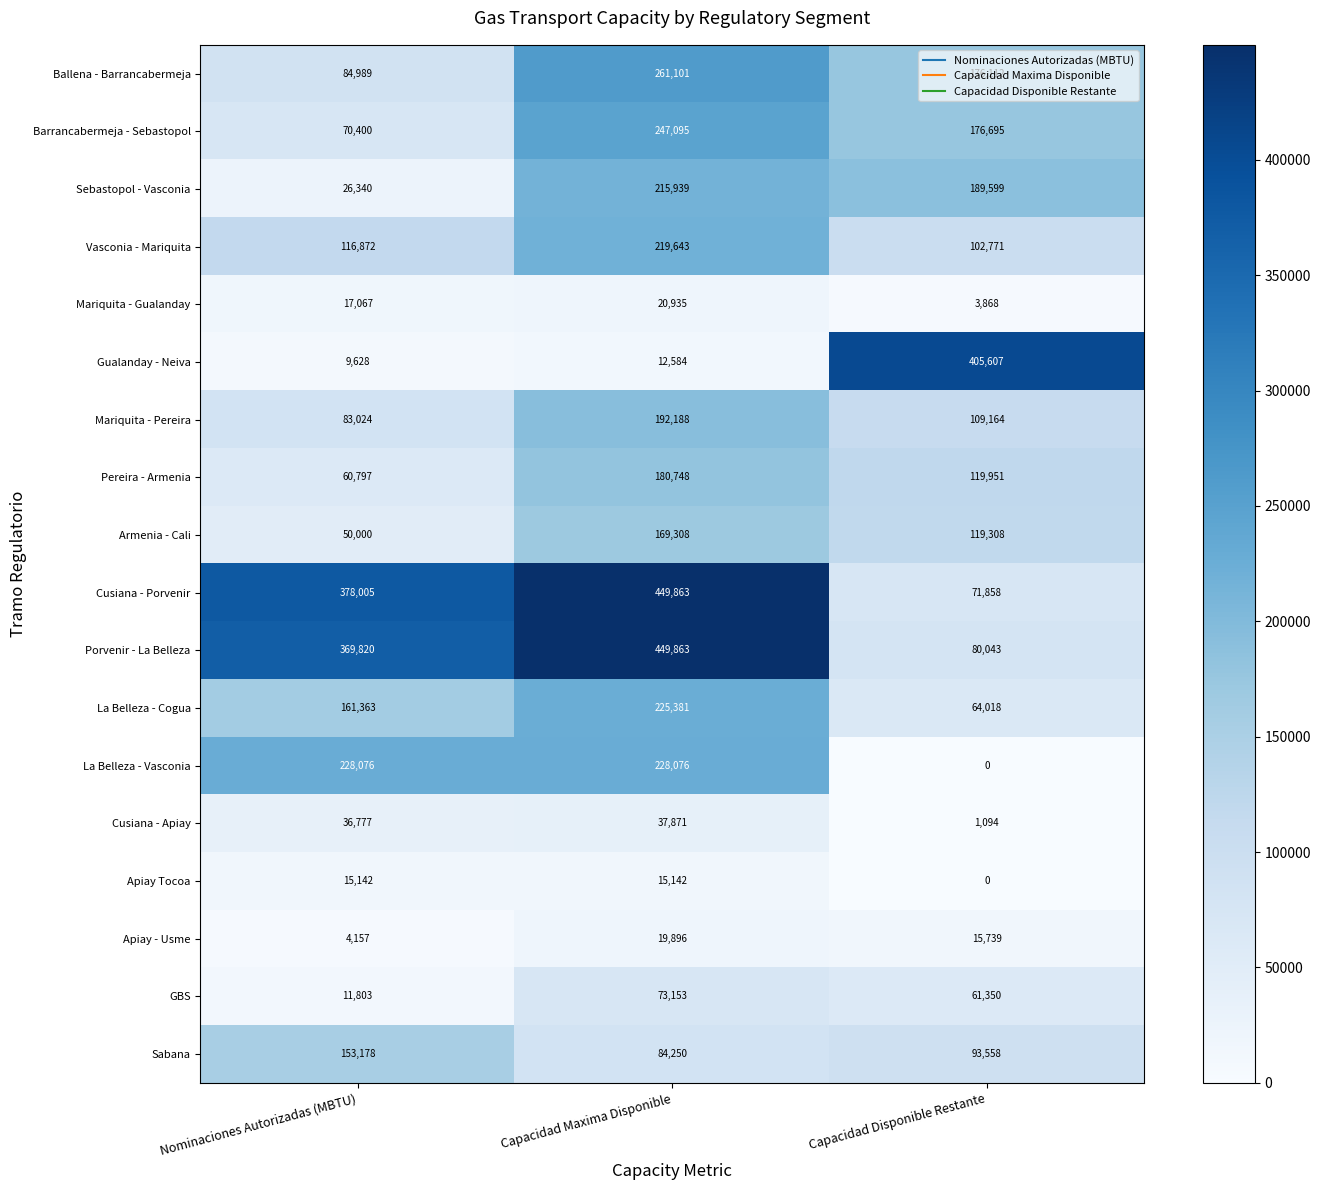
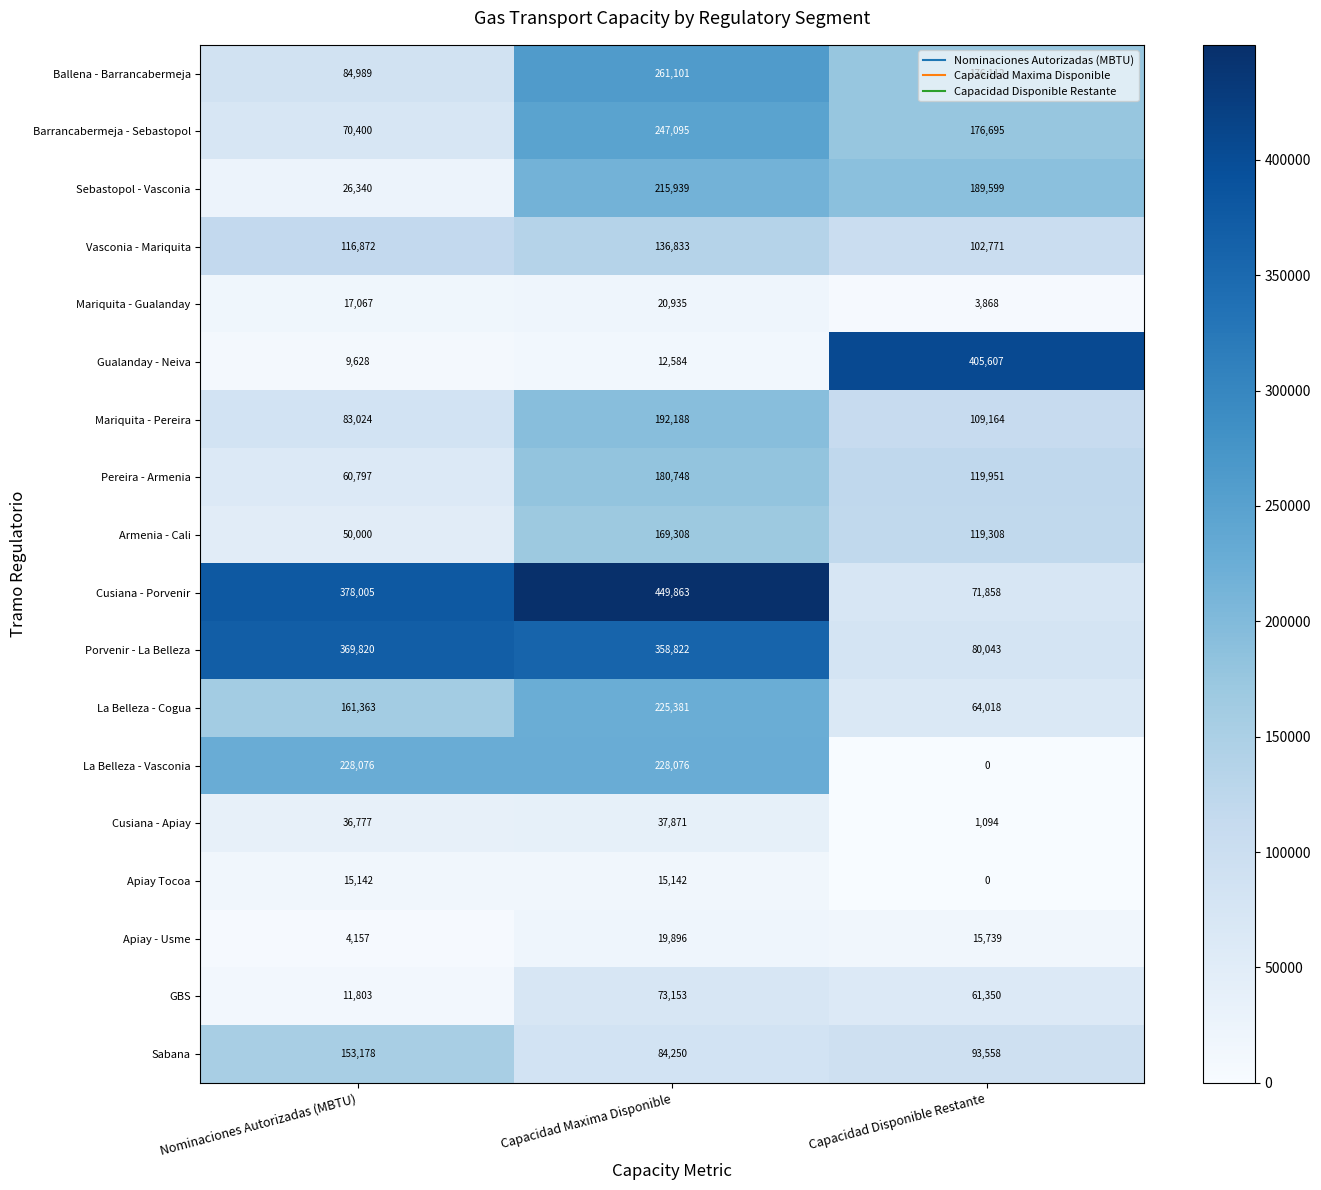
Vasconia - Mariquita, Capacidad Maxima Disponible: 219,643 -> 136,833
Porvenir - La Belleza, Capacidad Maxima Disponible: 449,863 -> 358,822
